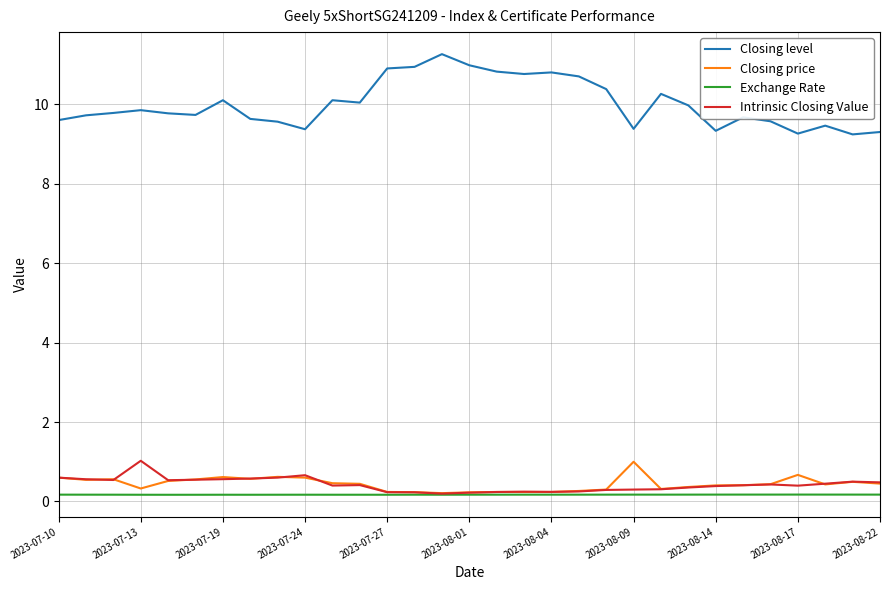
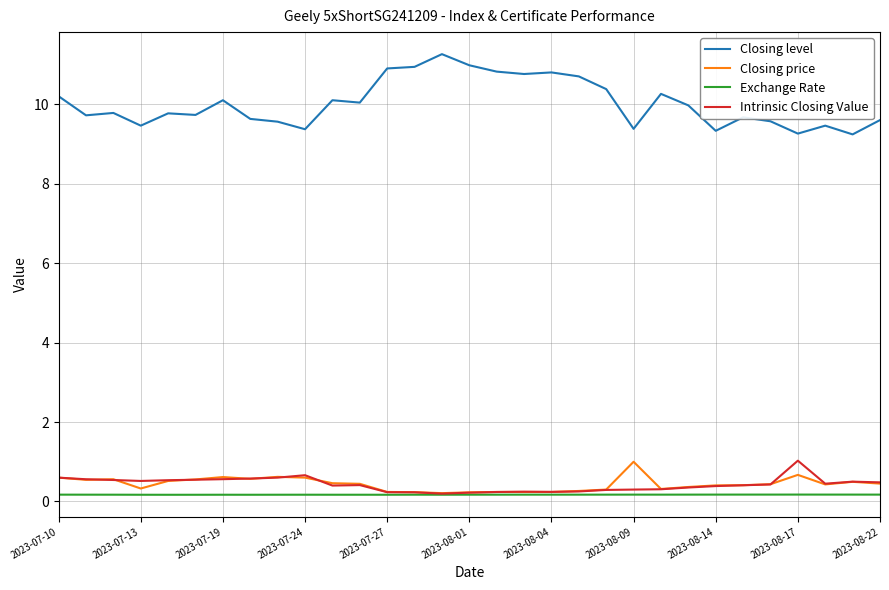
Closing level, 2023-07-10: 9.6 -> 10.2
Closing level, 2023-07-13: 9.9 -> 9.5
Intrinsic Closing Value, 2023-07-13: 1.0 -> 0.5
Intrinsic Closing Value, 2023-08-17: 0.4 -> 1.0
Closing level, 2023-08-22: 9.3 -> 9.6
